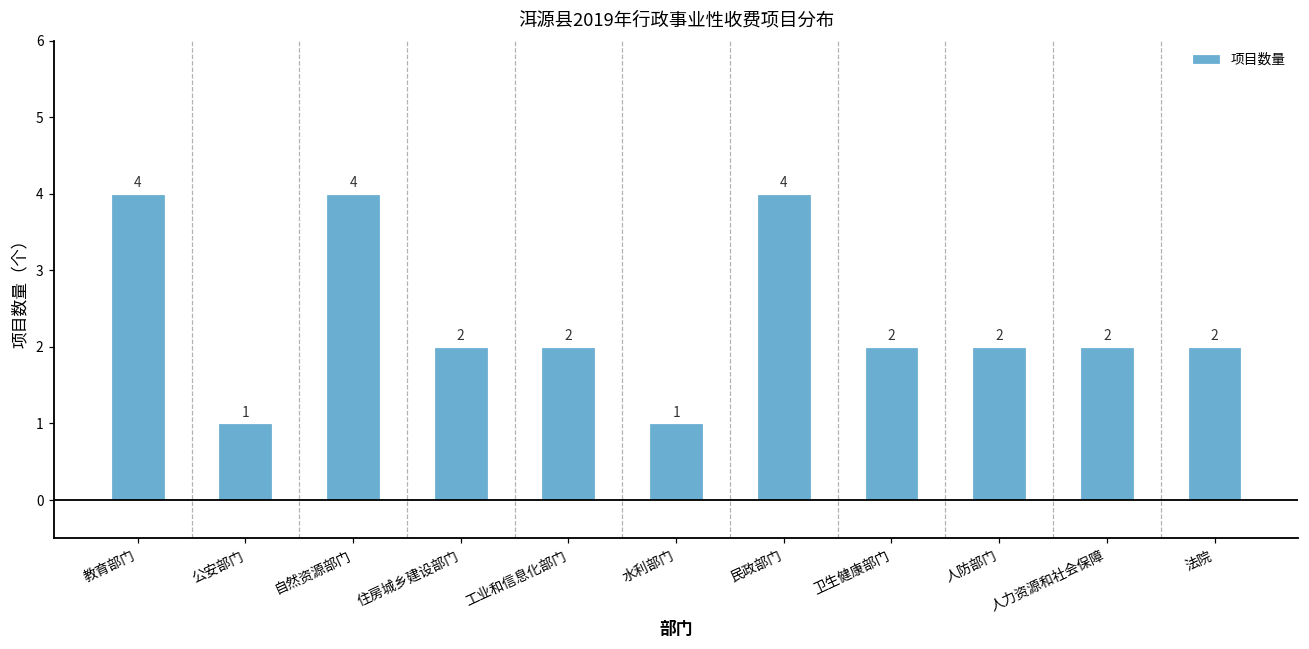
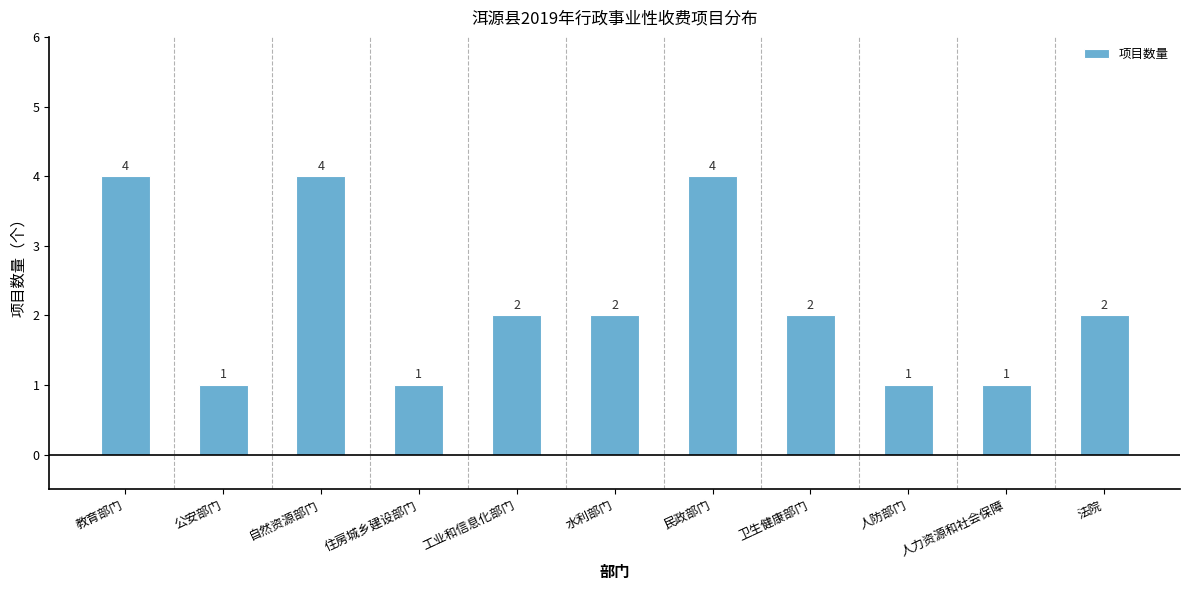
住房城乡建设部门: 2 -> 1
水利部门: 1 -> 2
人防部门: 2 -> 1
人力资源和社会保障: 2 -> 1
